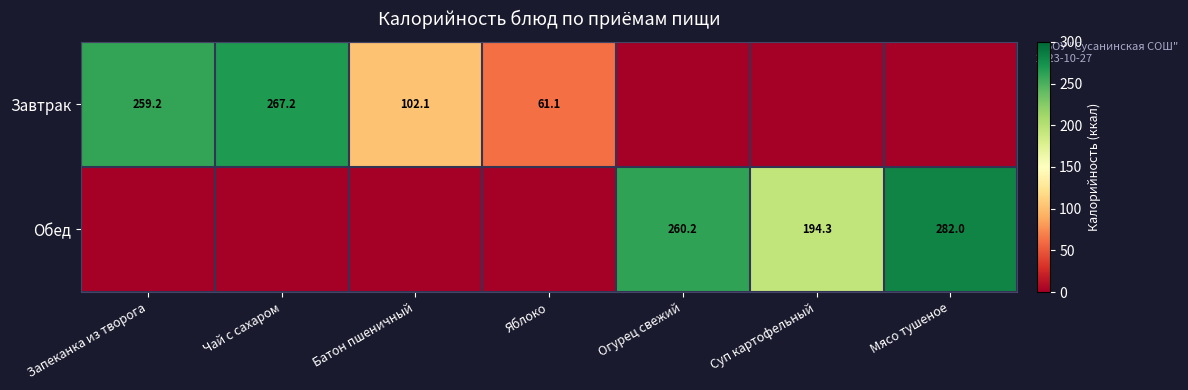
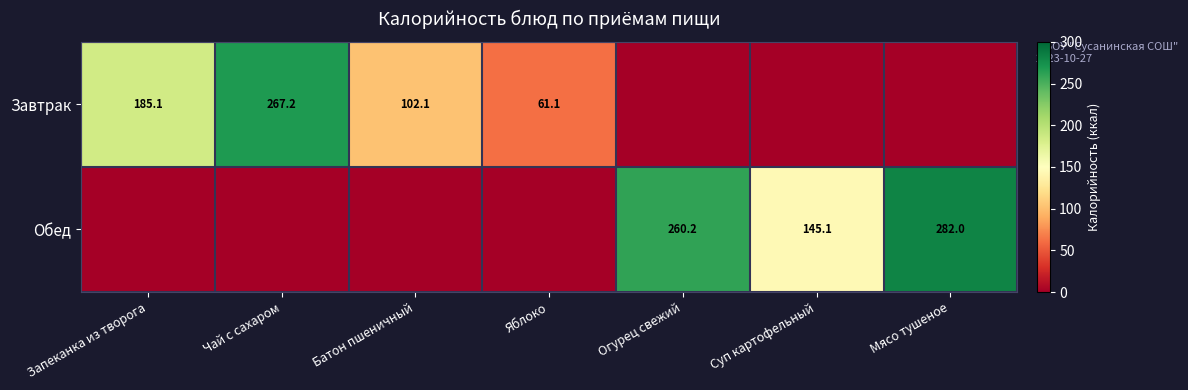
Завтрак, Запеканка из творога: 259.2 -> 185.1
Обед, Суп картофельный: 194.3 -> 145.1
